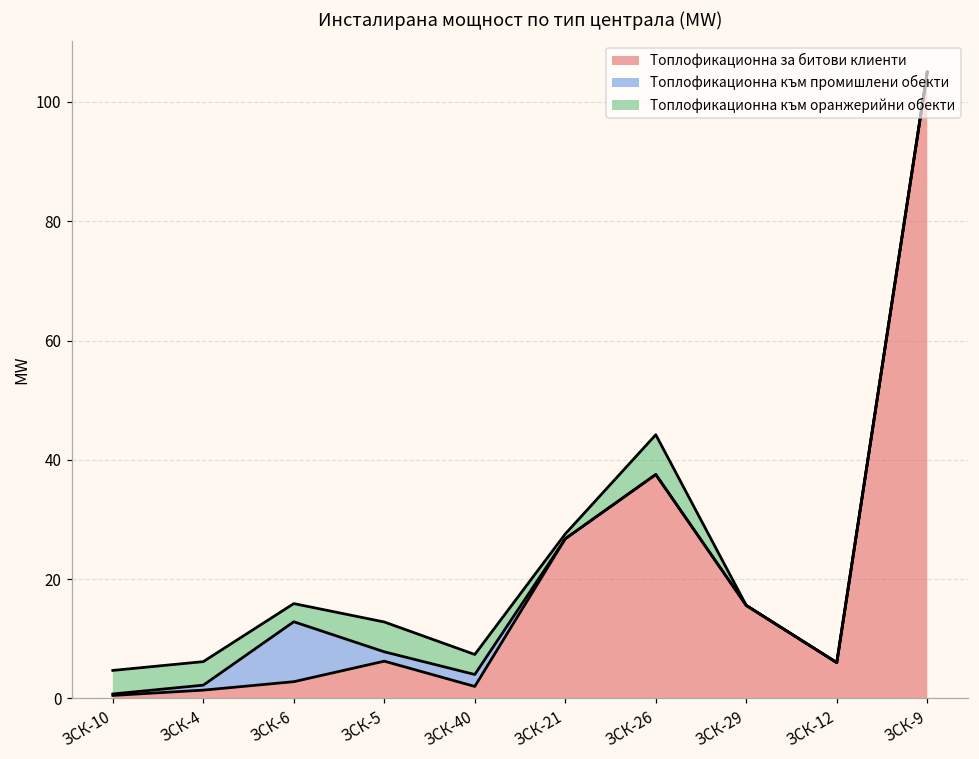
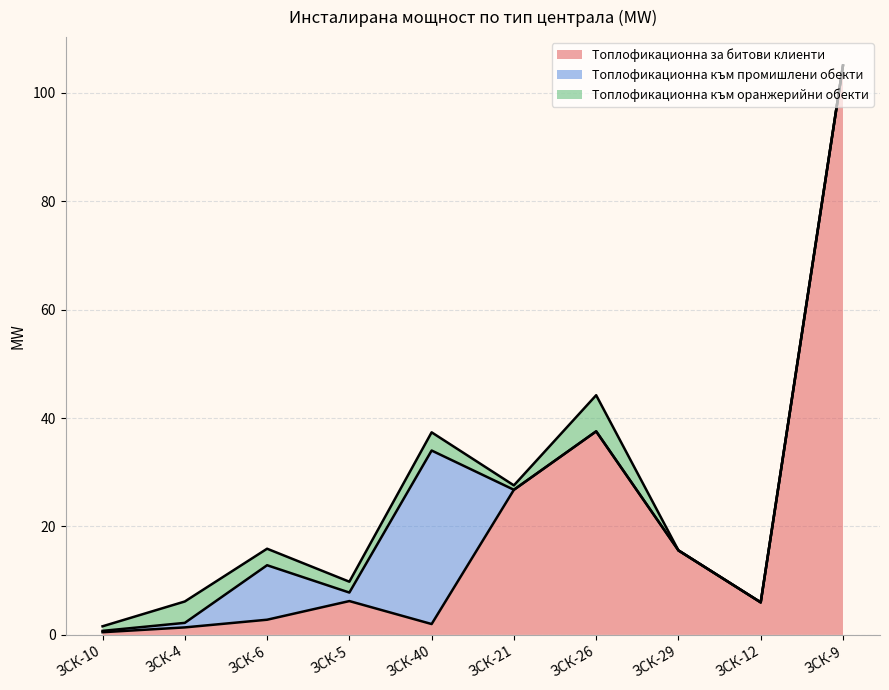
Топлофикационна към оранжерийни обекти, ЗСК-10: 4 -> 1
Топлофикационна към оранжерийни обекти, ЗСК-5: 5 -> 2
Топлофикационна към промишлени обекти, ЗСК-40: 2 -> 32
